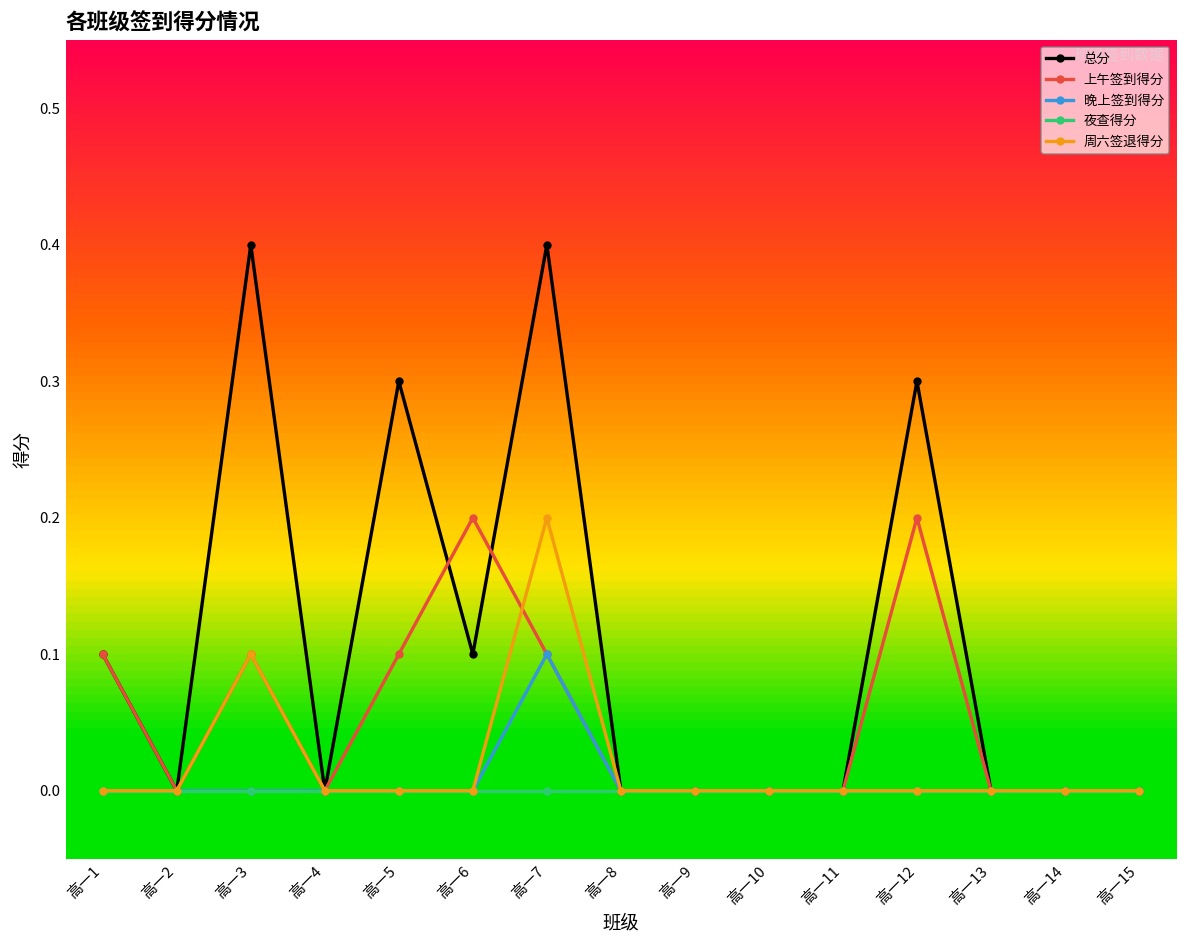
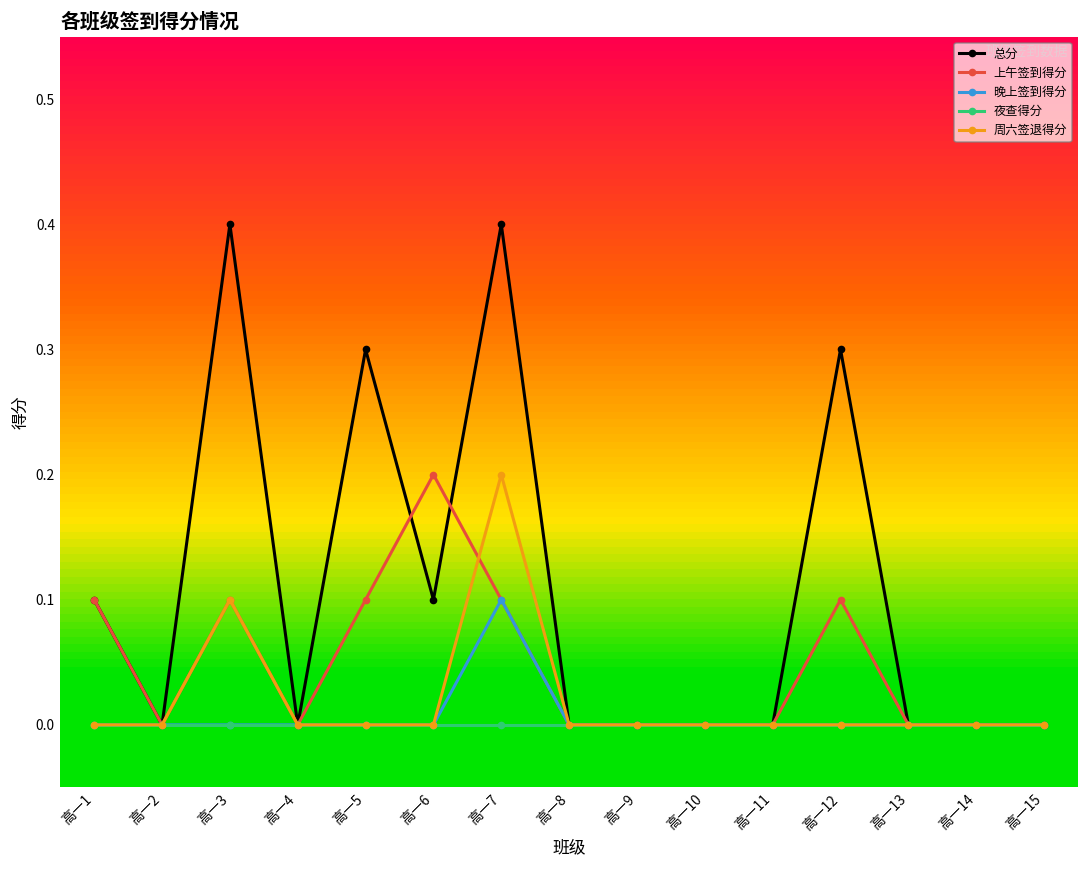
上午签到得分, 高一12: 0.2 -> 0.1
